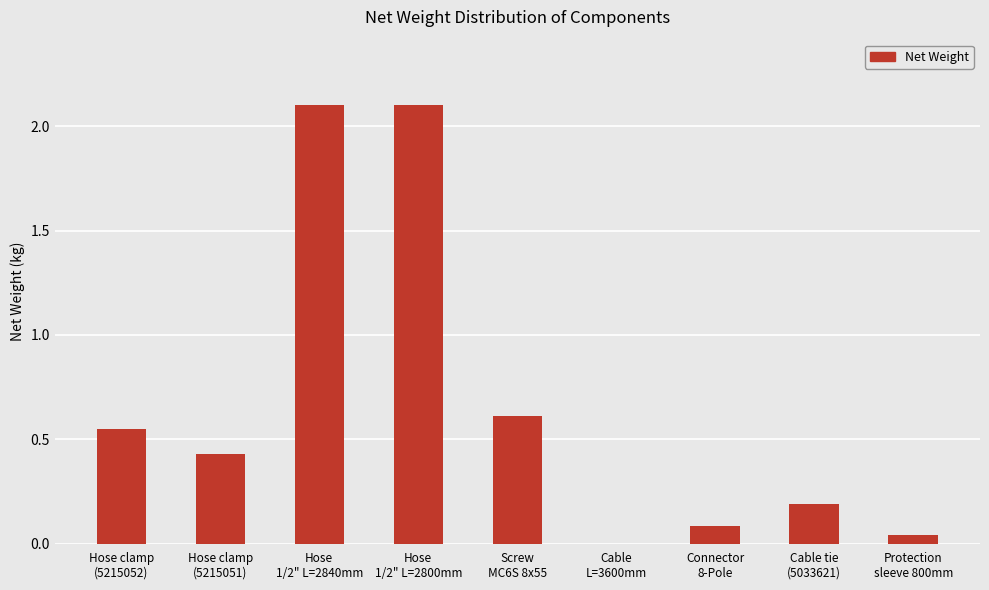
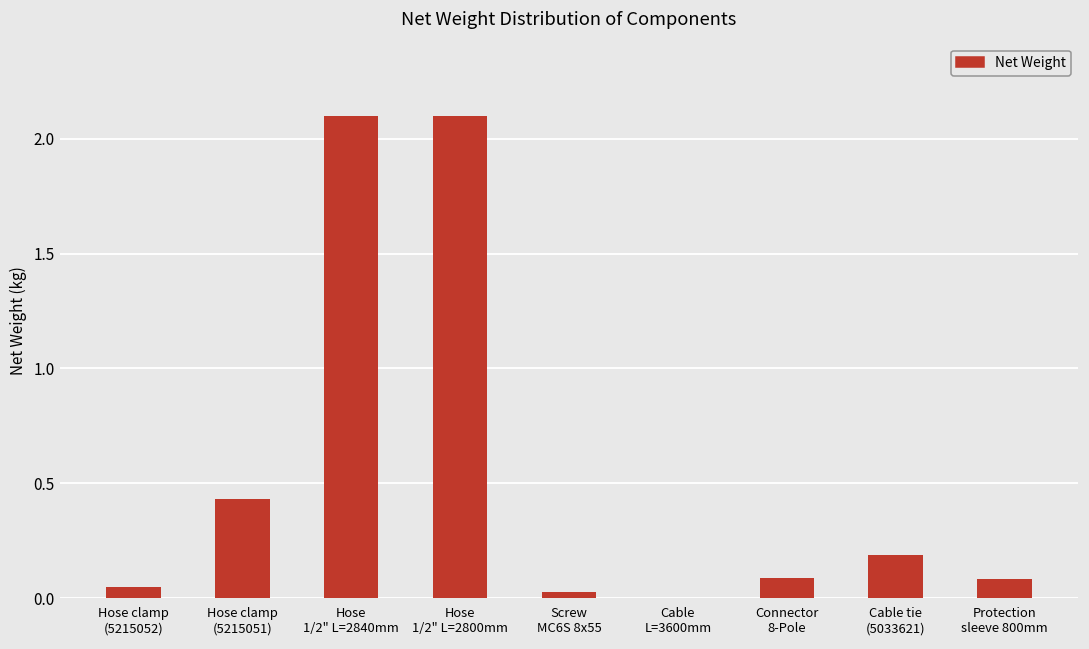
Hose clamp (5215052): 0.55 -> 0.05
Screw MC6S 8x55: 0.61 -> 0.03
Protection sleeve 800mm: 0.04 -> 0.09
